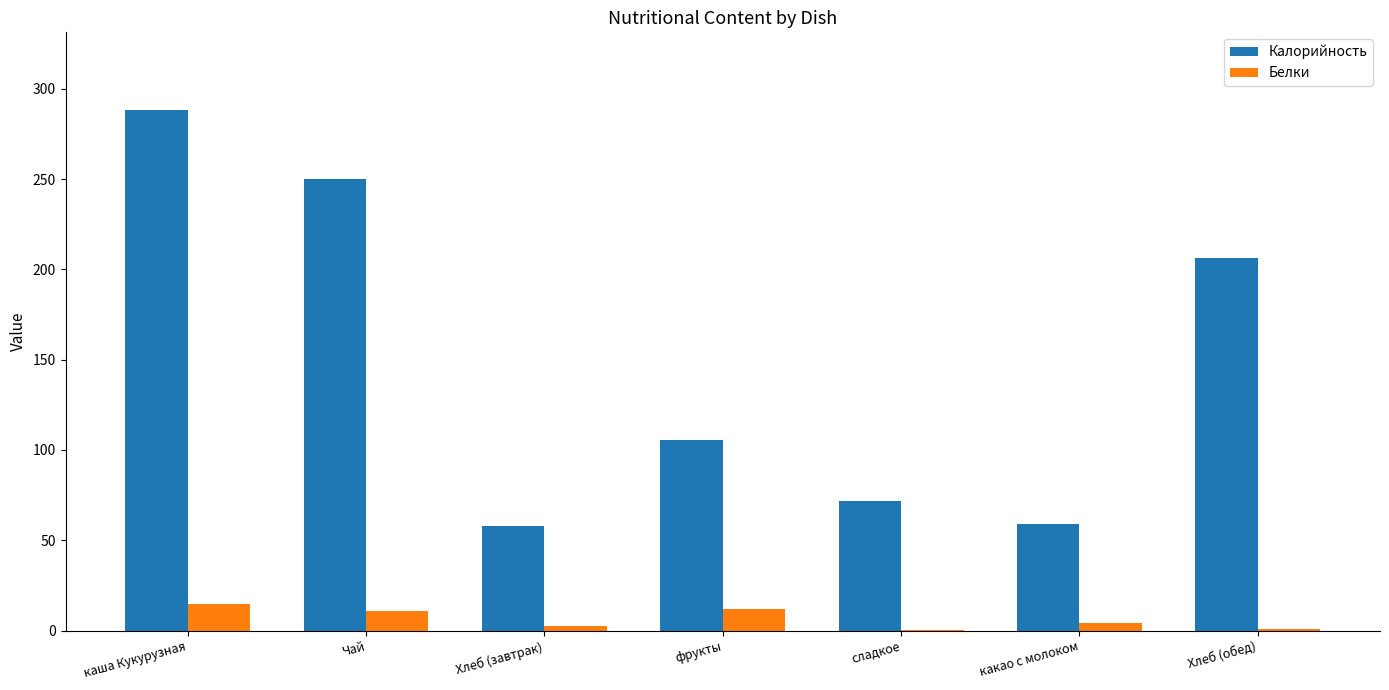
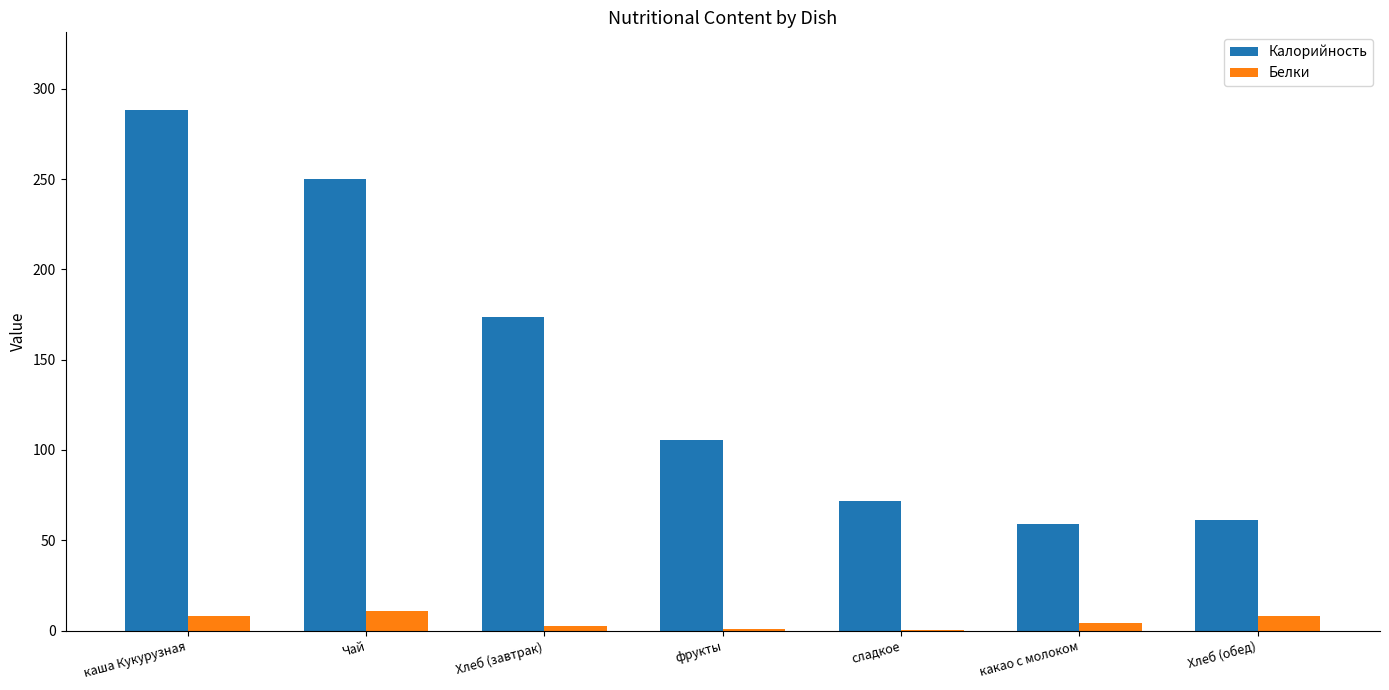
Белки, каша Кукурузная: 15 -> 8
Калорийность, Хлеб (завтрак): 58 -> 174
Белки, фрукты: 12 -> 1
Калорийность, Хлеб (обед): 206 -> 61
Белки, Хлеб (обед): 1 -> 8
